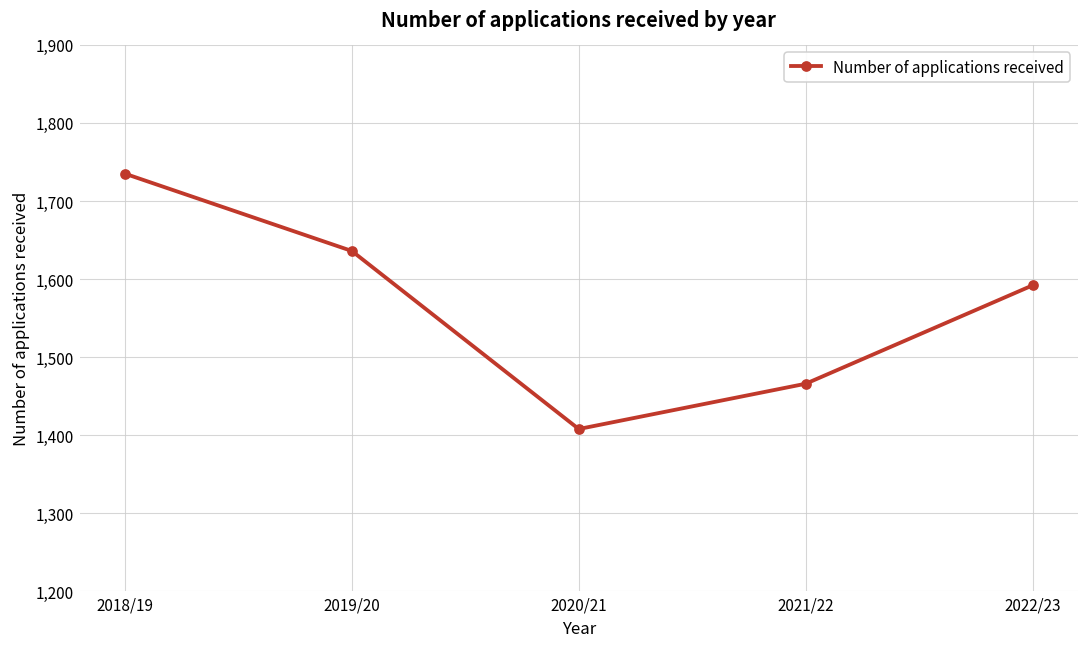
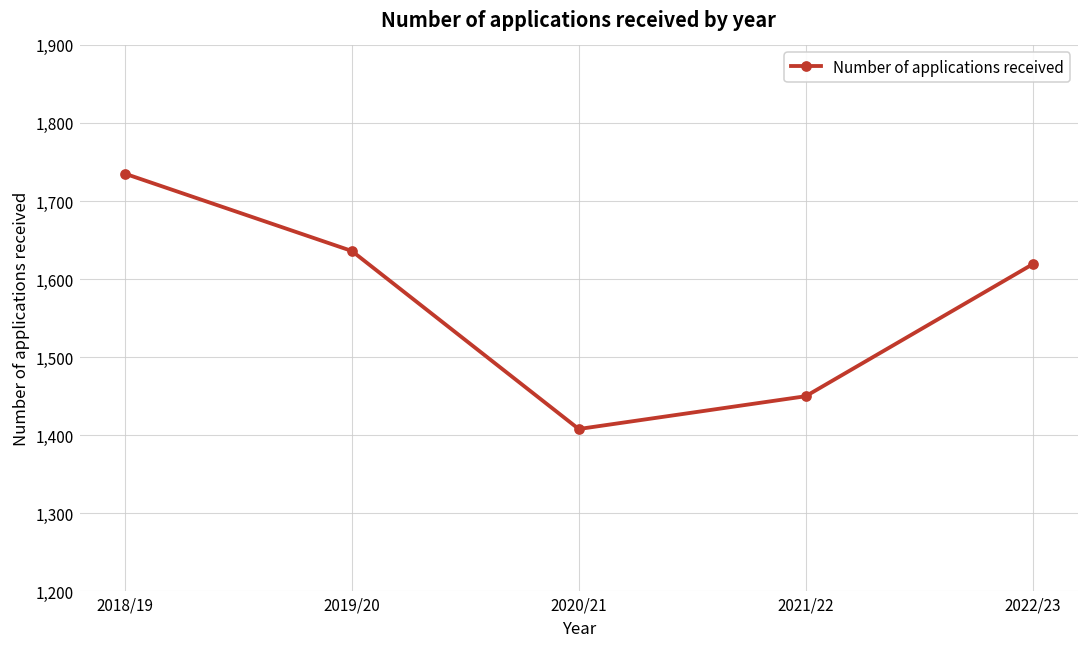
2021/22: 1,470 -> 1,450
2022/23: 1,590 -> 1,620
